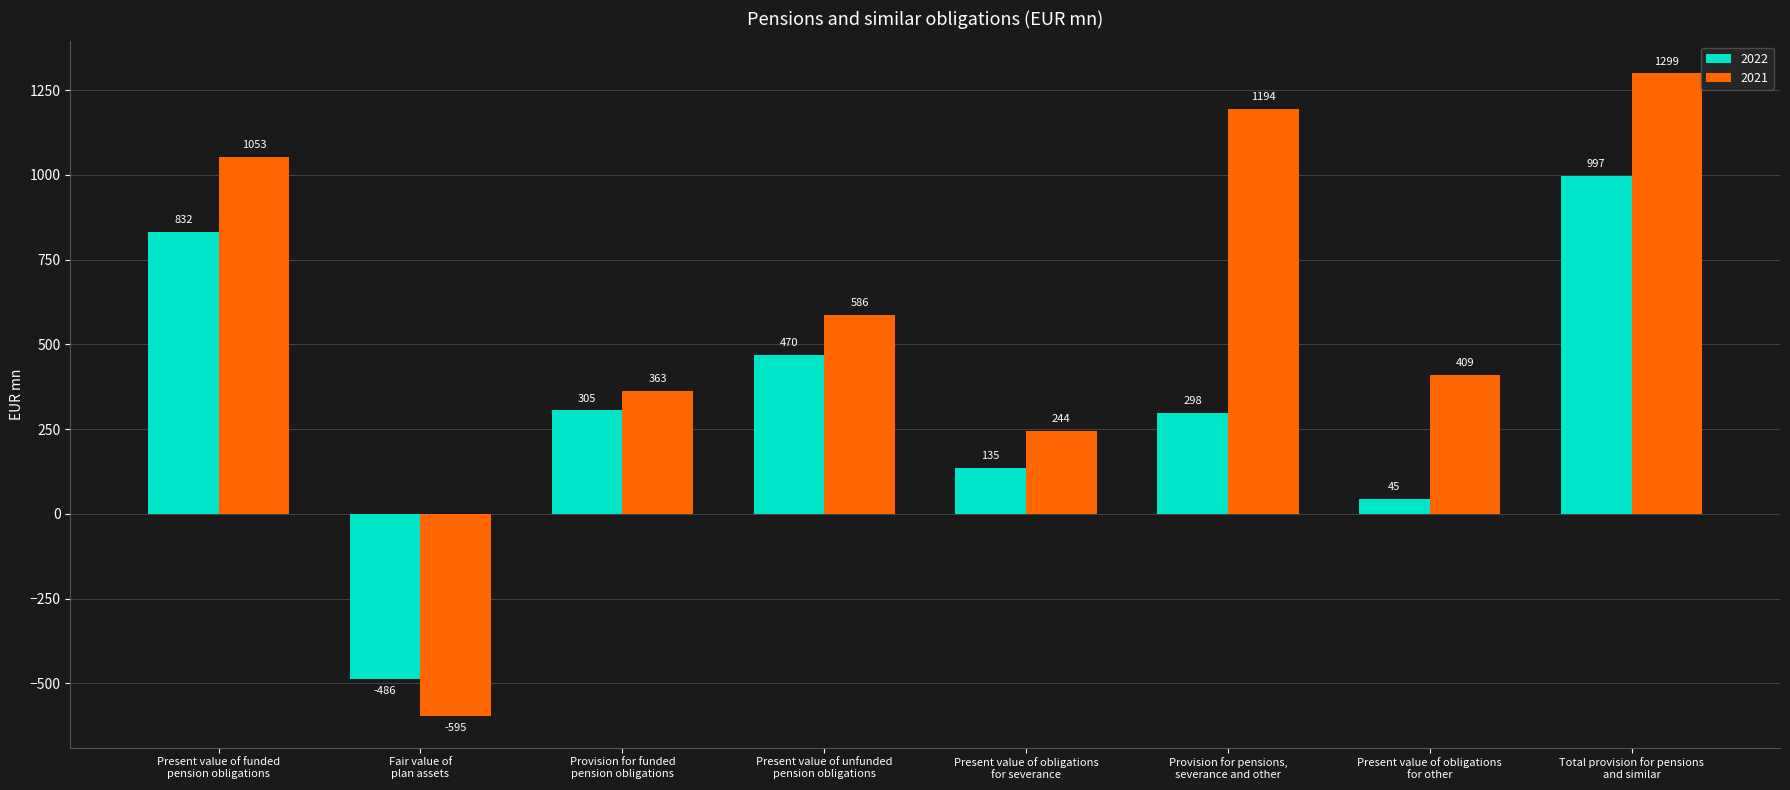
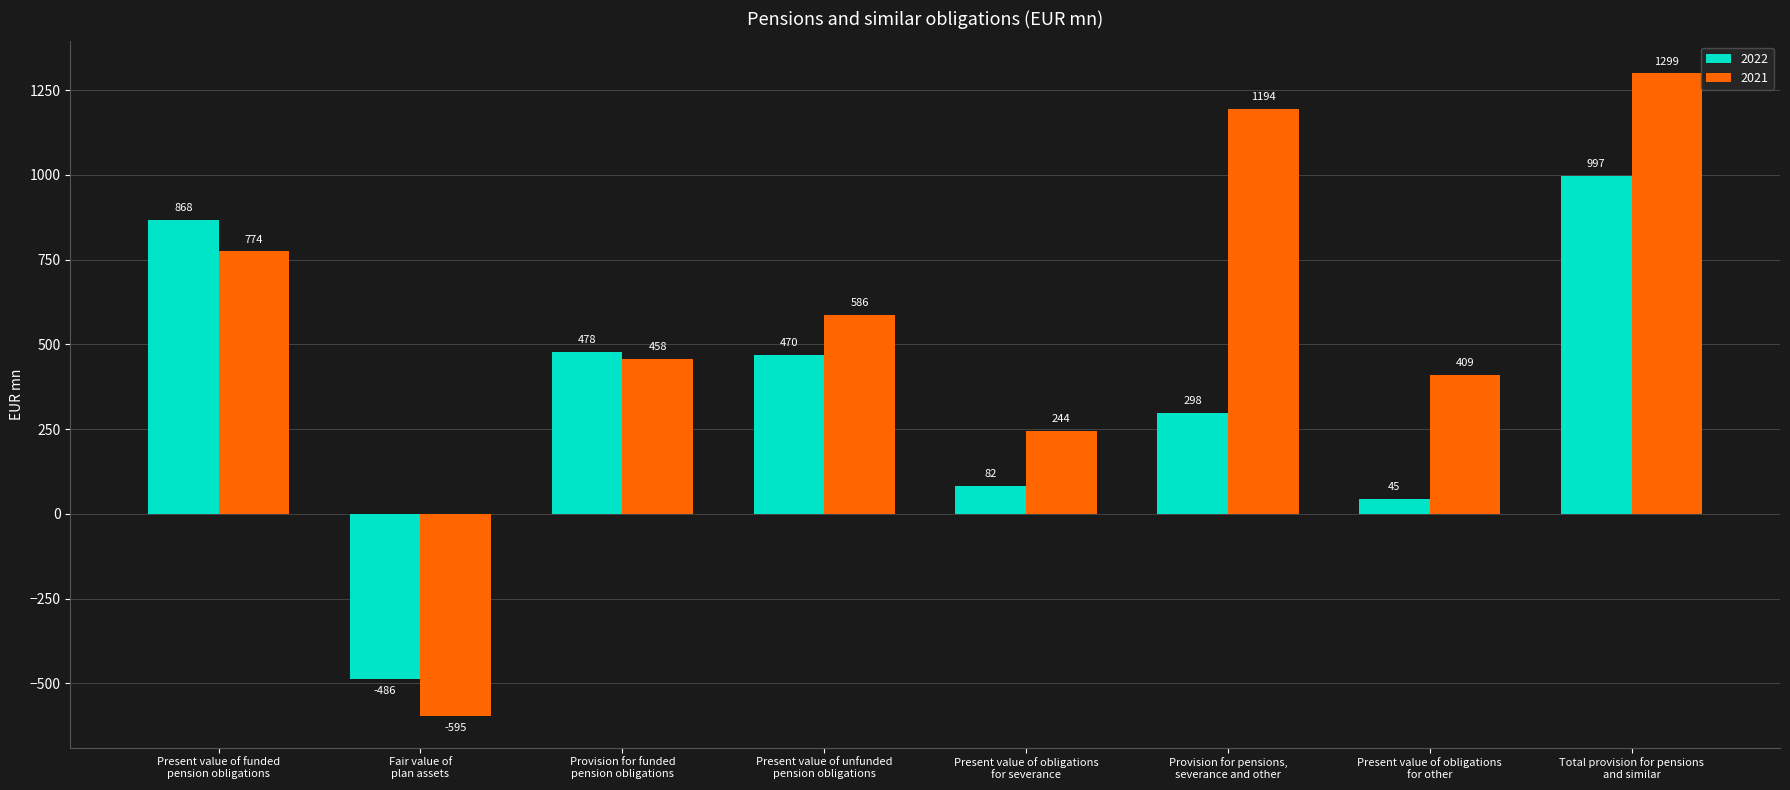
2022, Present value of funded pension obligations: 832 -> 868
2021, Present value of funded pension obligations: 1053 -> 774
2022, Provision for funded pension obligations: 305 -> 478
2021, Provision for funded pension obligations: 363 -> 458
2022, Present value of obligations for severance: 135 -> 82
